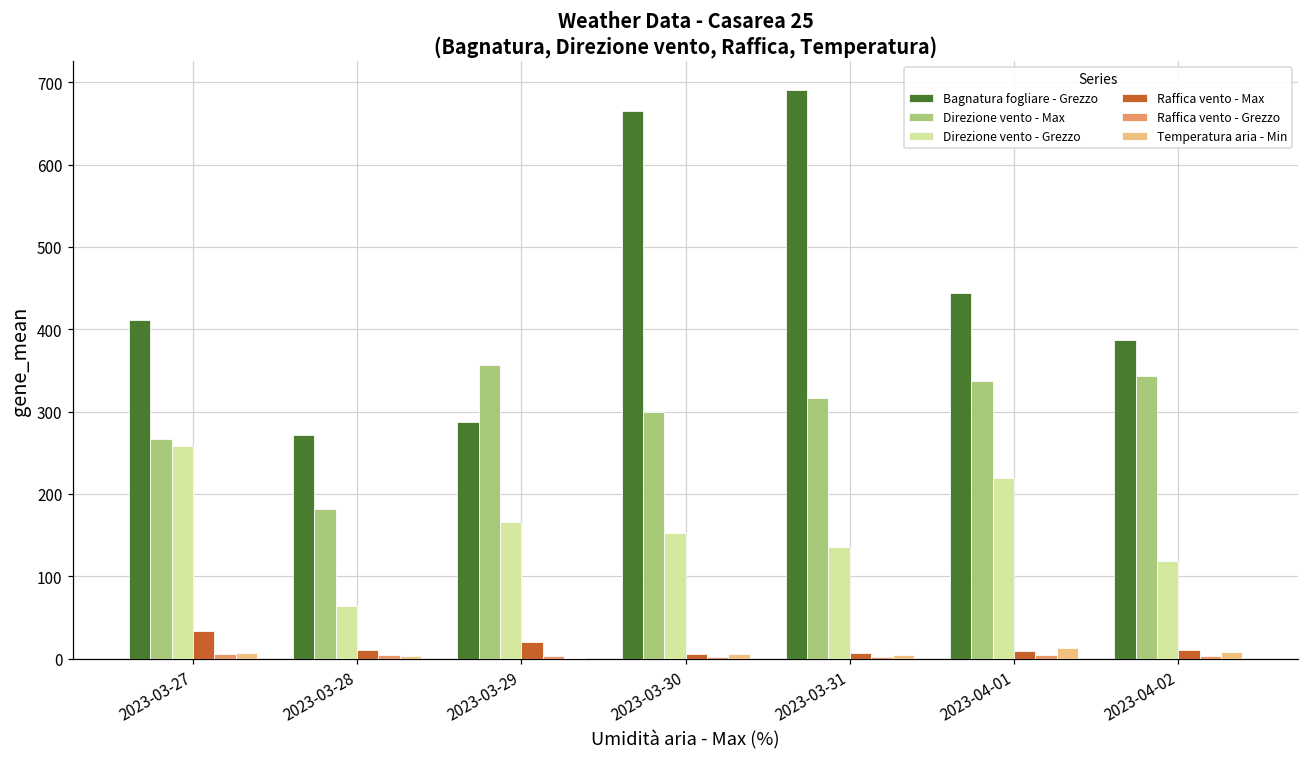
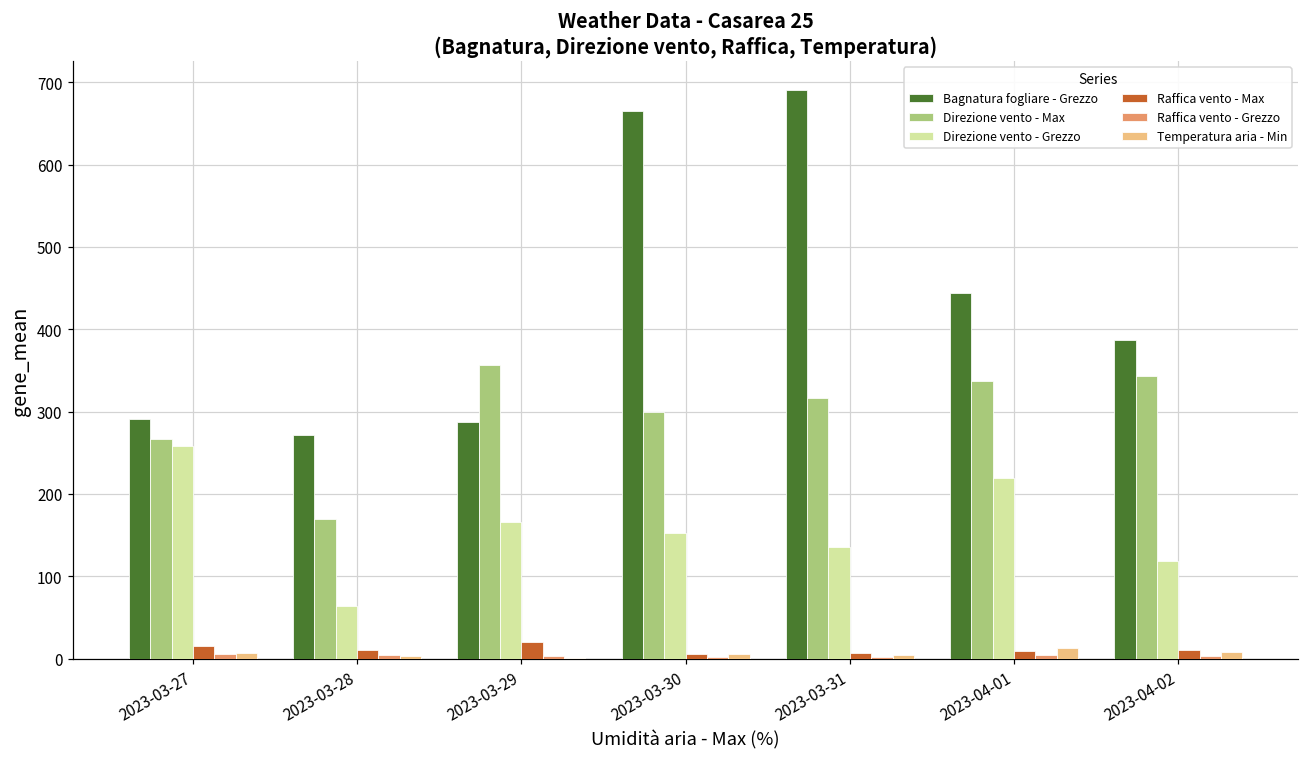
Bagnatura fogliare - Grezzo, 2023-03-27: 410 -> 290
Raffica vento - Max, 2023-03-27: 30 -> 20
Direzione vento - Max, 2023-03-28: 180 -> 170
